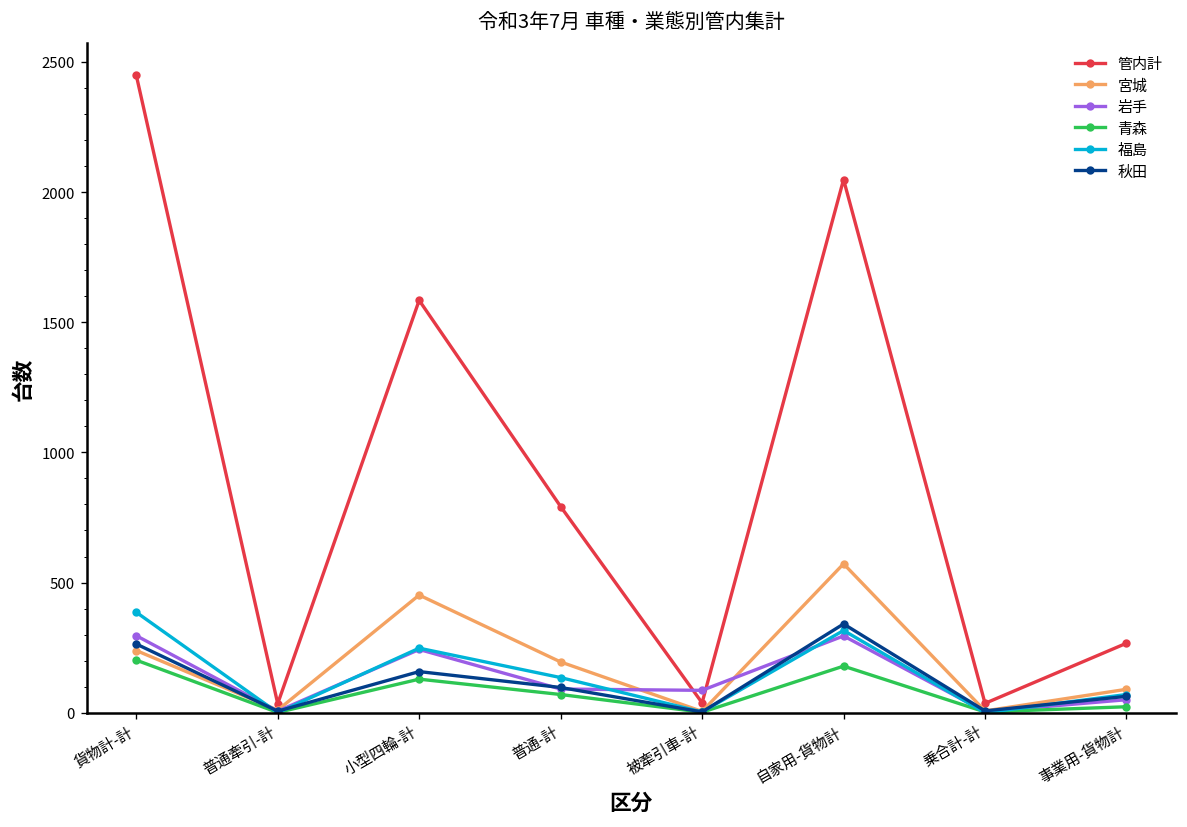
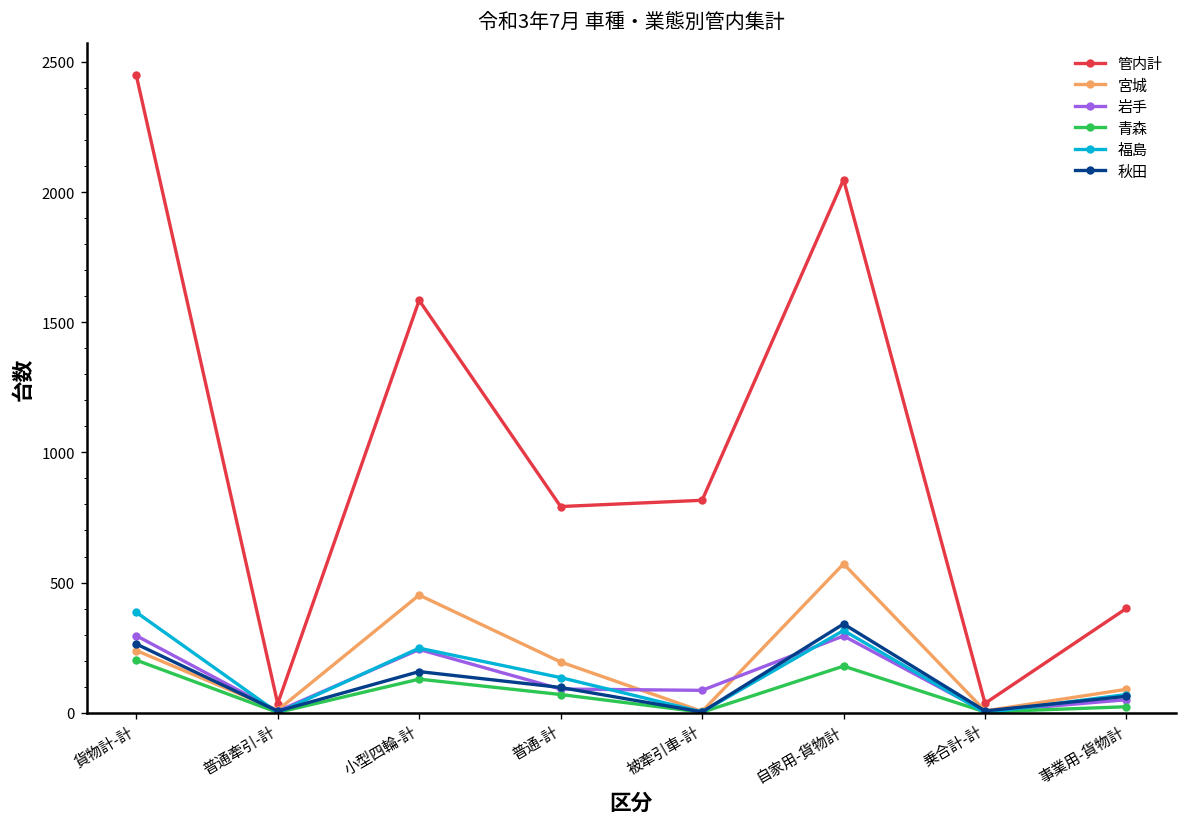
管内計, 被牽引車-計: 40 -> 820
管内計, 事業用-貨物計: 270 -> 400
